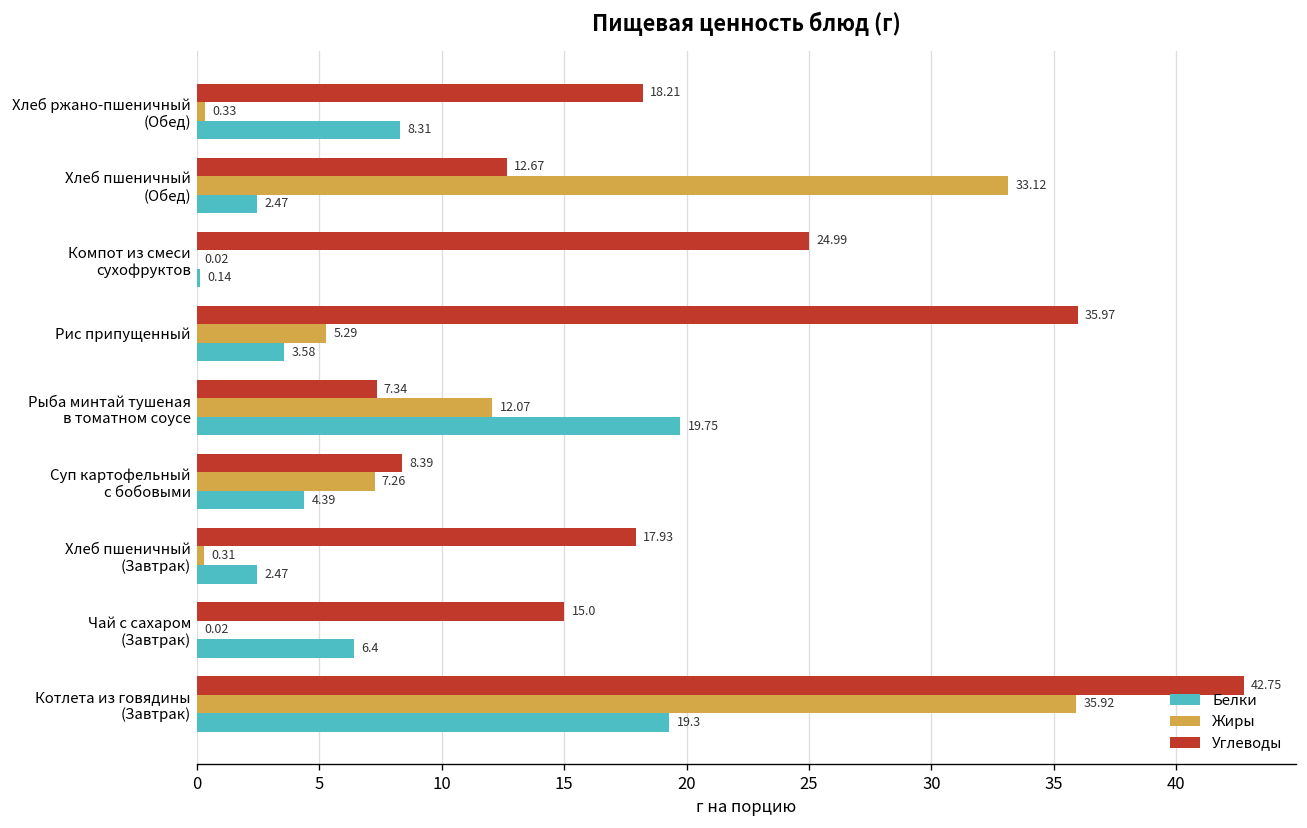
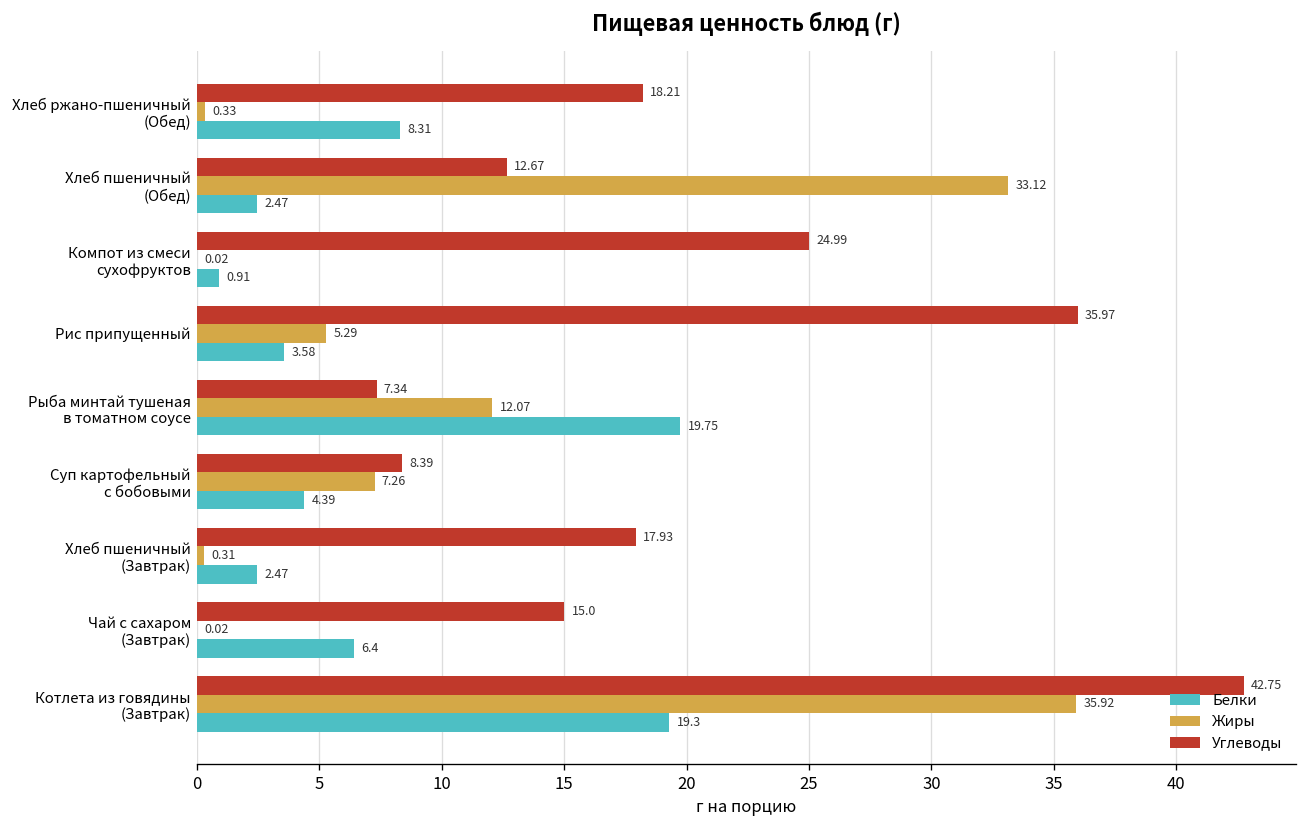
Белки, Компот из смеси сухофруктов: 0.14 -> 0.91
